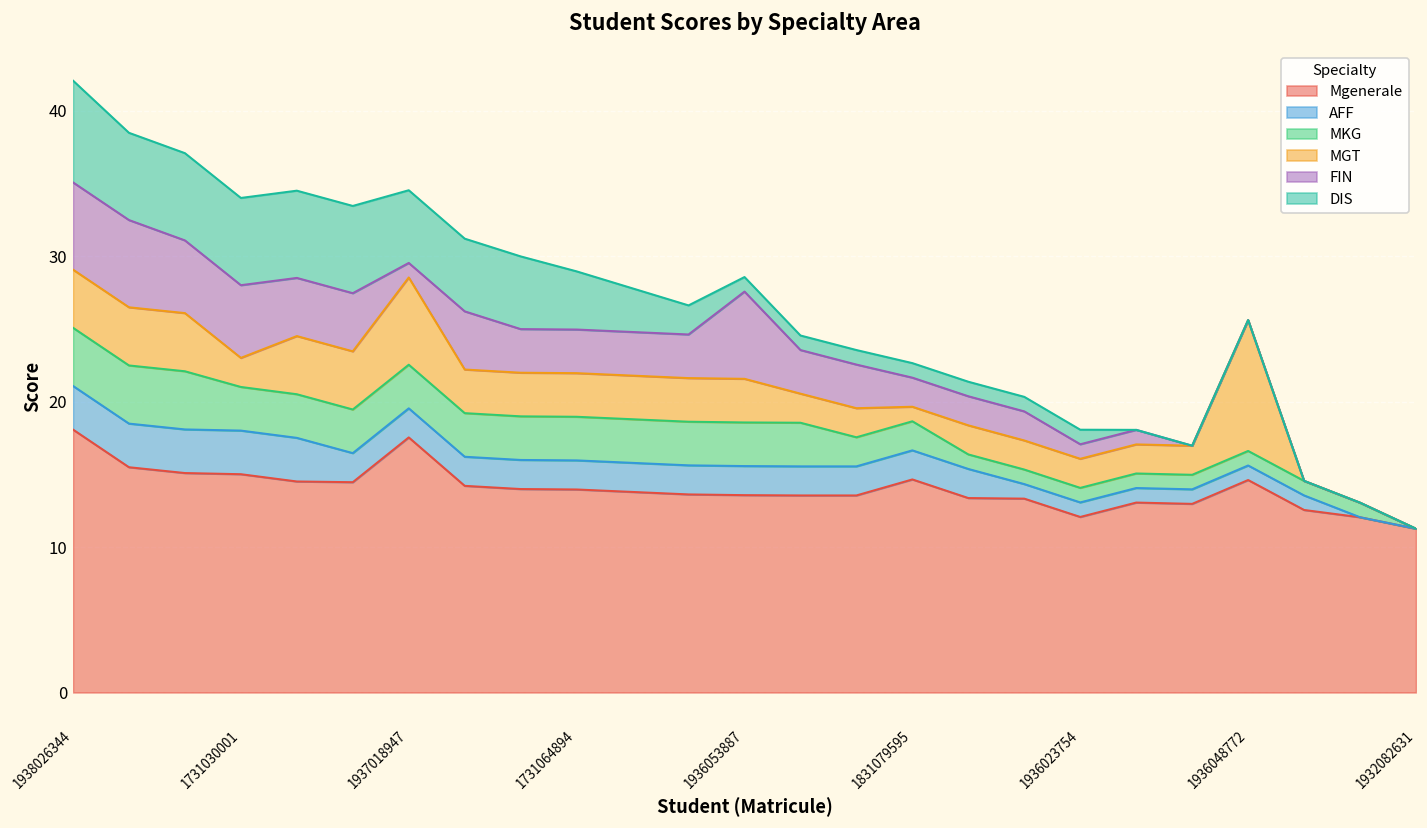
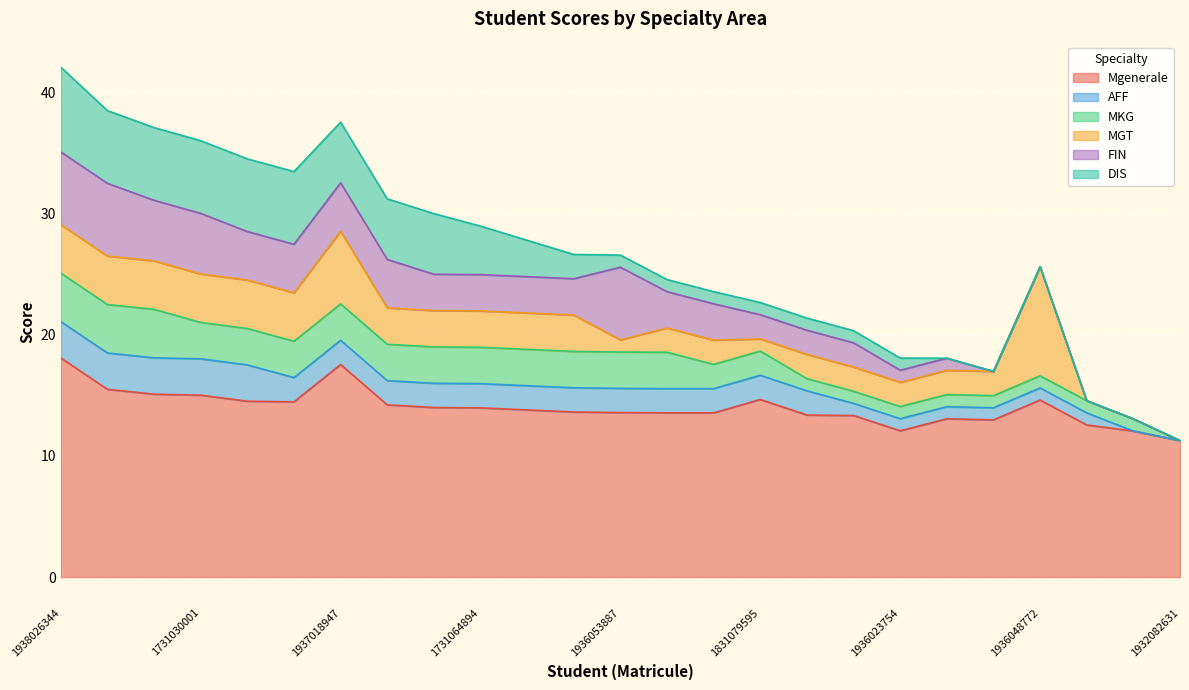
MGT, 1731030001: 2 -> 4
FIN, 1937018947: 1 -> 4
MGT, 1936053887: 3 -> 1
